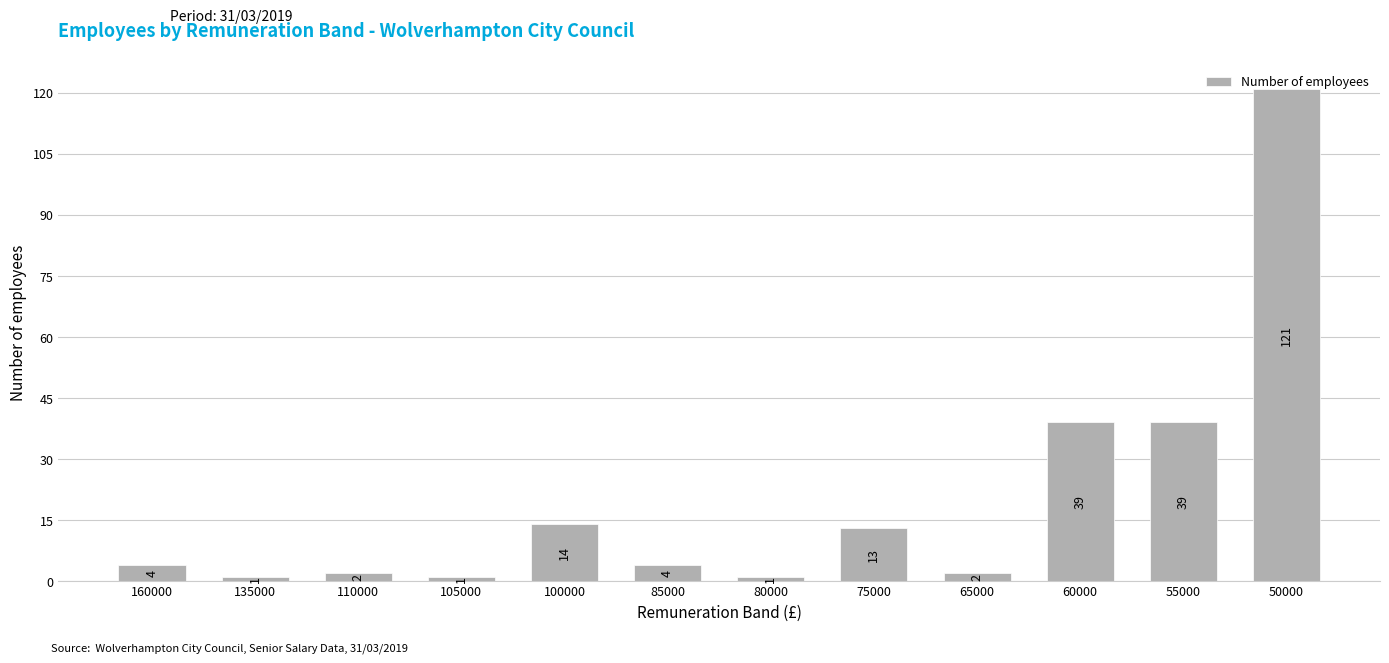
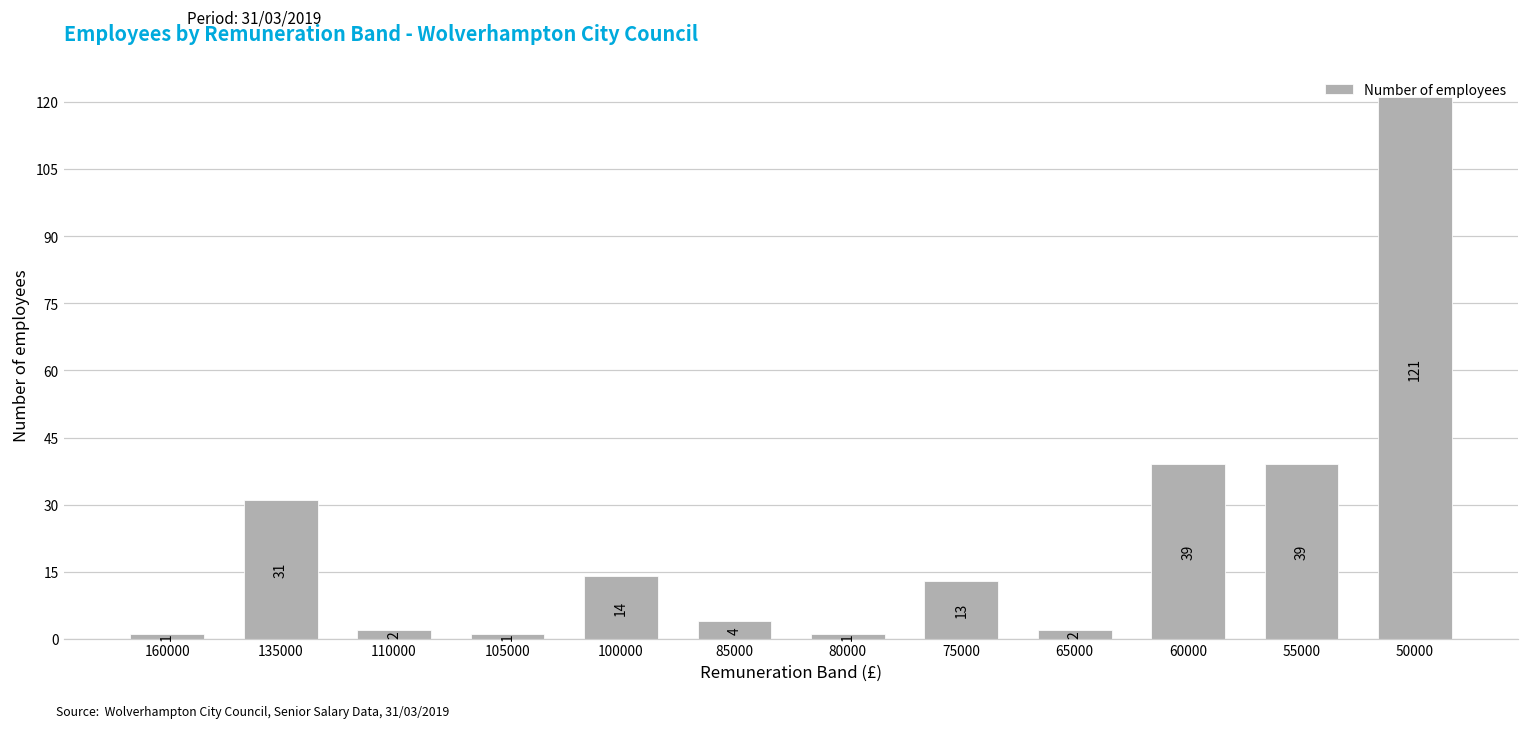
160000: 4 -> 1
135000: 1 -> 31
